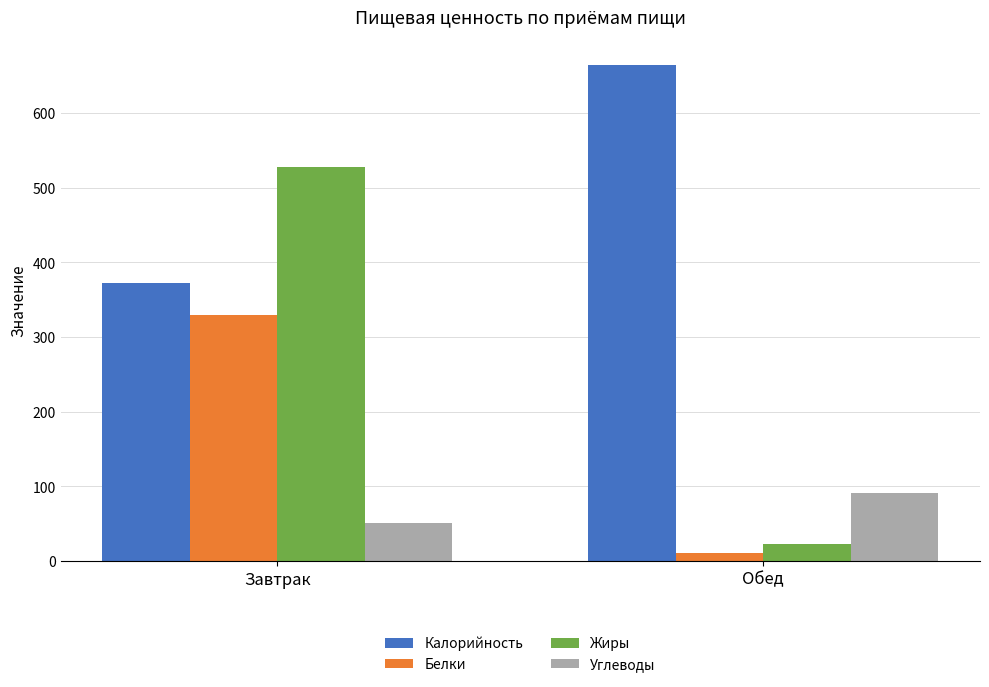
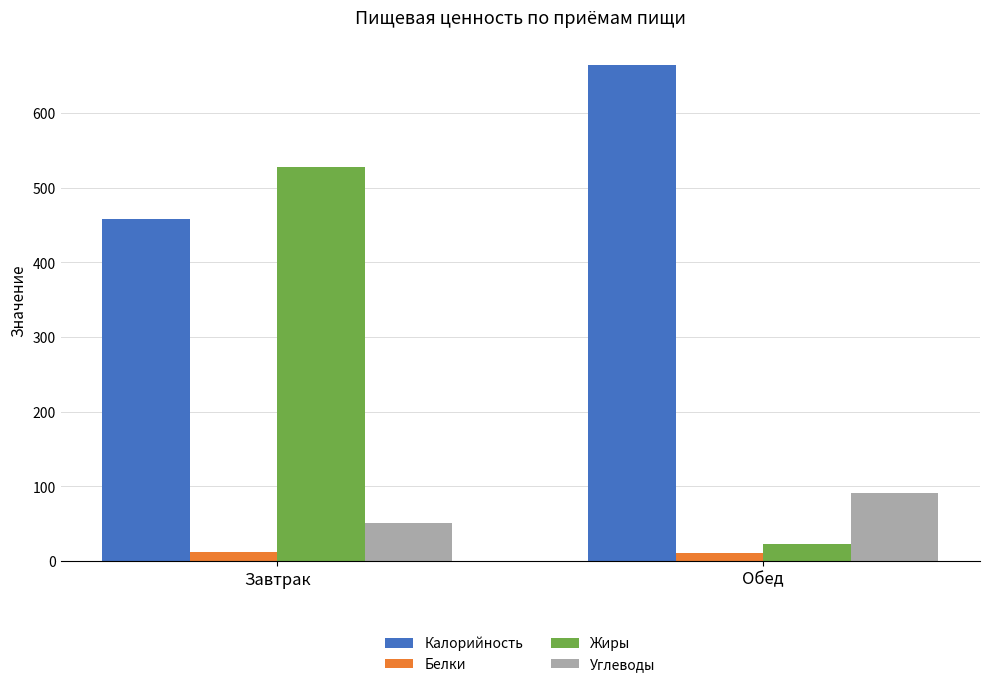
Калорийность, Завтрак: 370 -> 460
Белки, Завтрак: 330 -> 10
